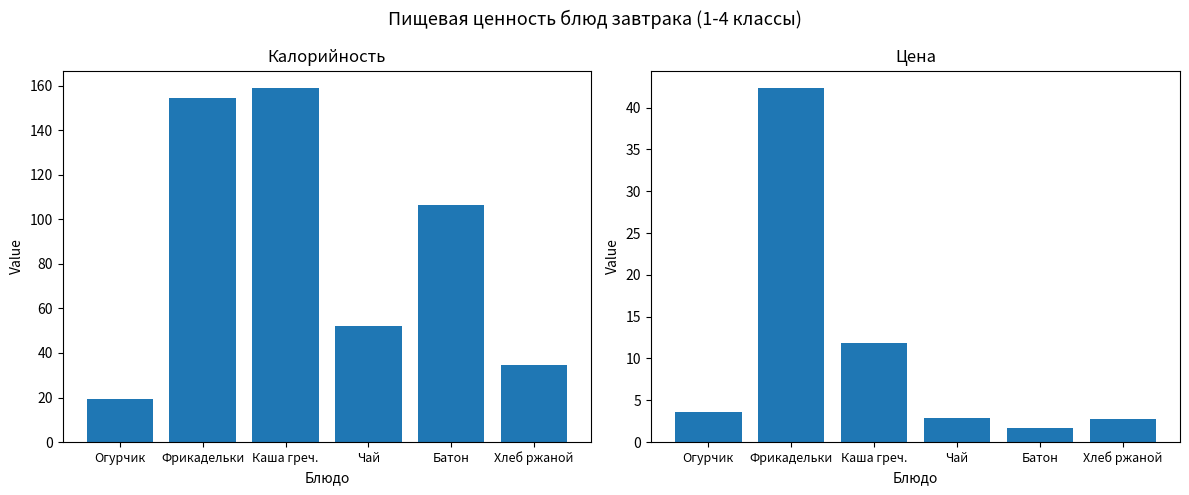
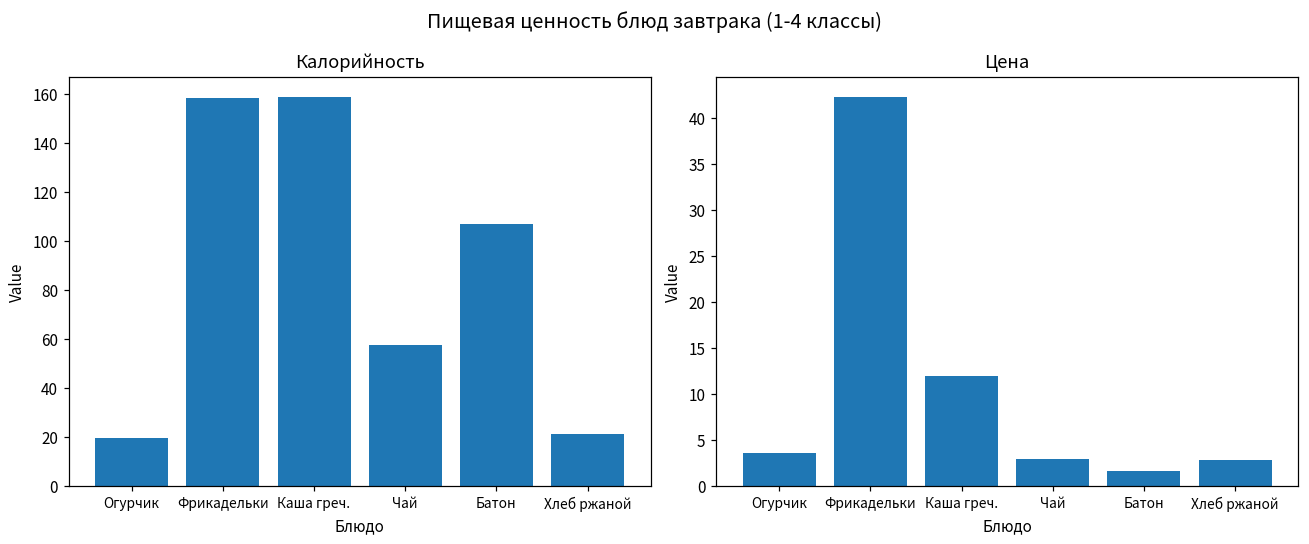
Калорийность, Фрикадельки: 155 -> 158
Калорийность, Чай: 52 -> 58
Калорийность, Хлеб ржаной: 35 -> 21
